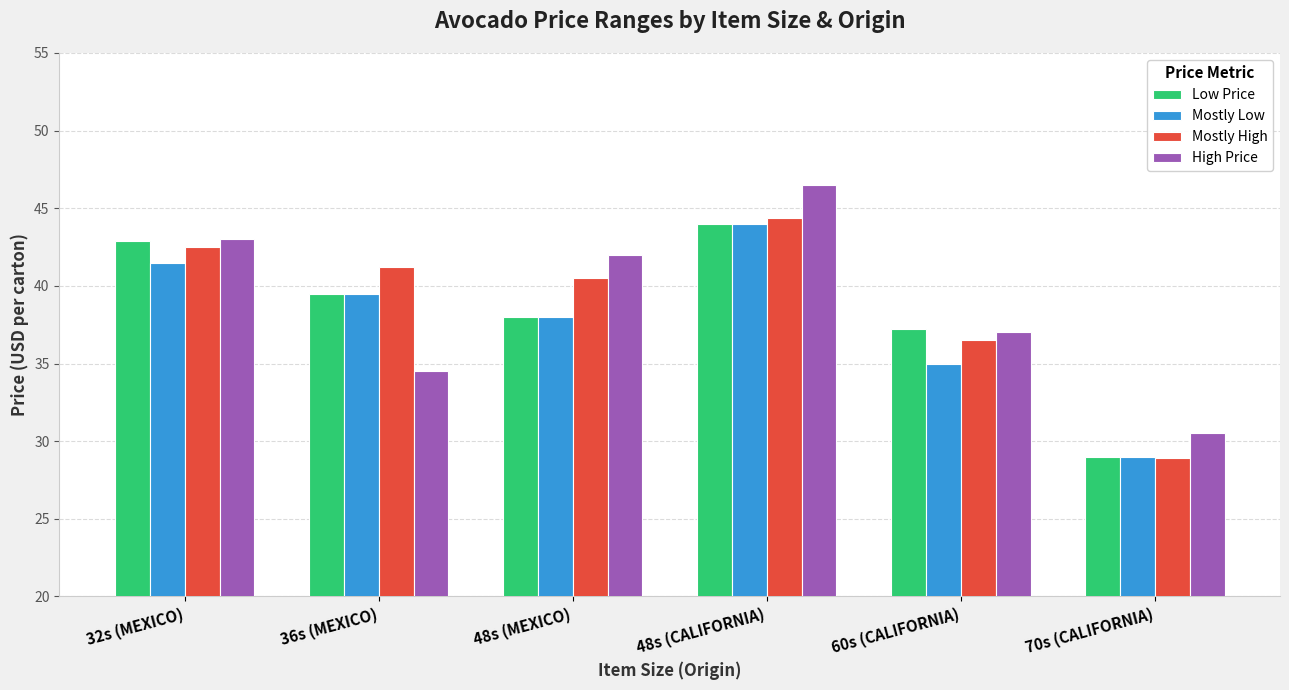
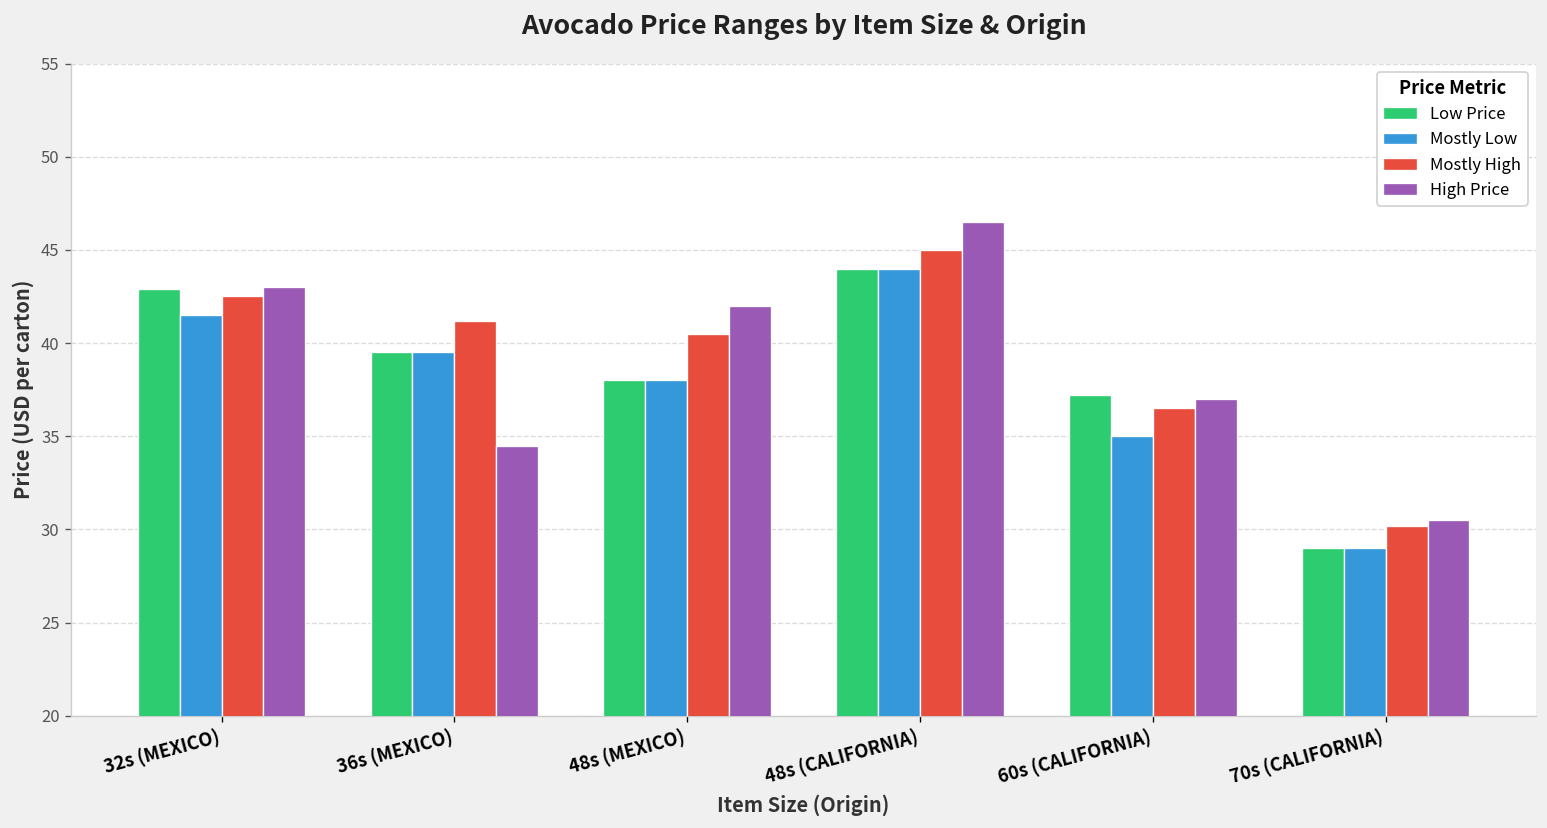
Mostly High, 48s (CALIFORNIA): 44.4 -> 45.0
Mostly High, 70s (CALIFORNIA): 28.9 -> 30.2
